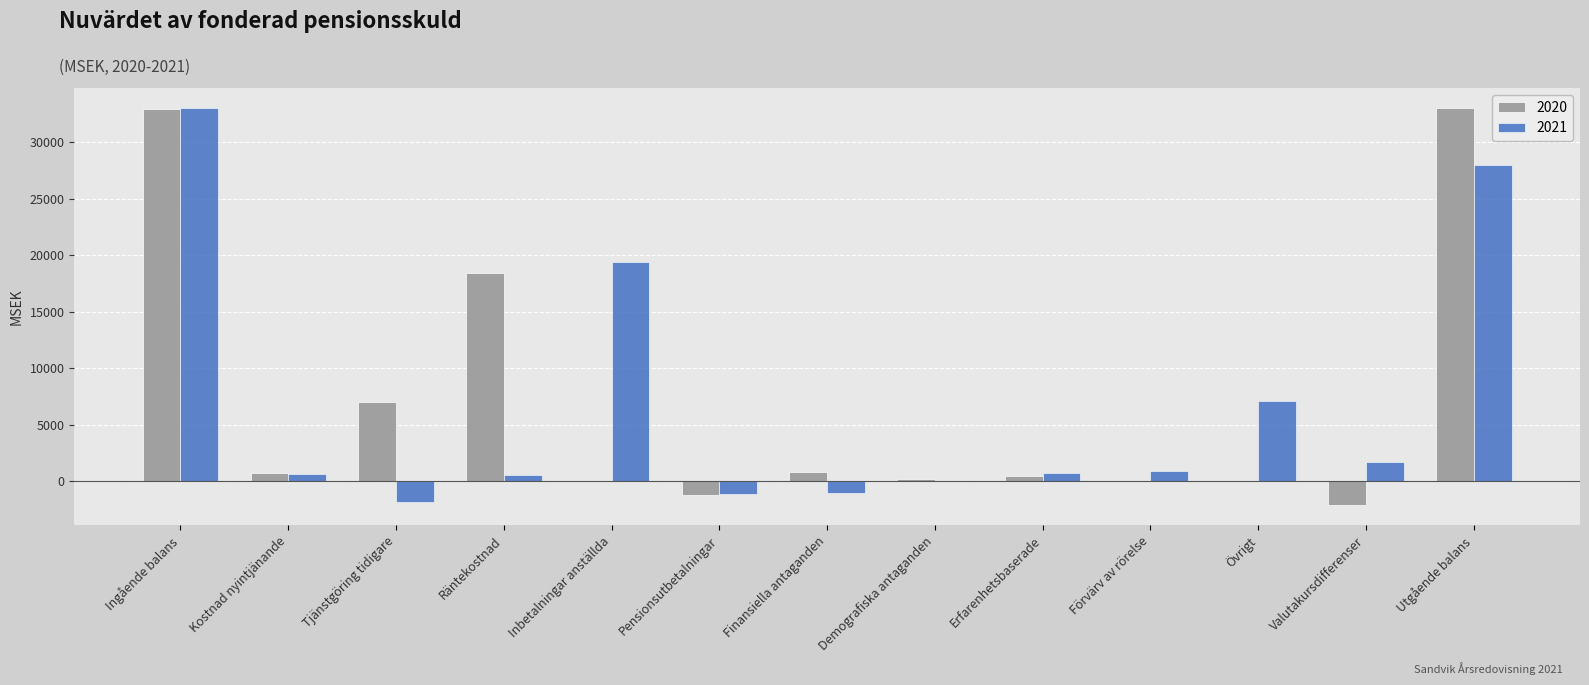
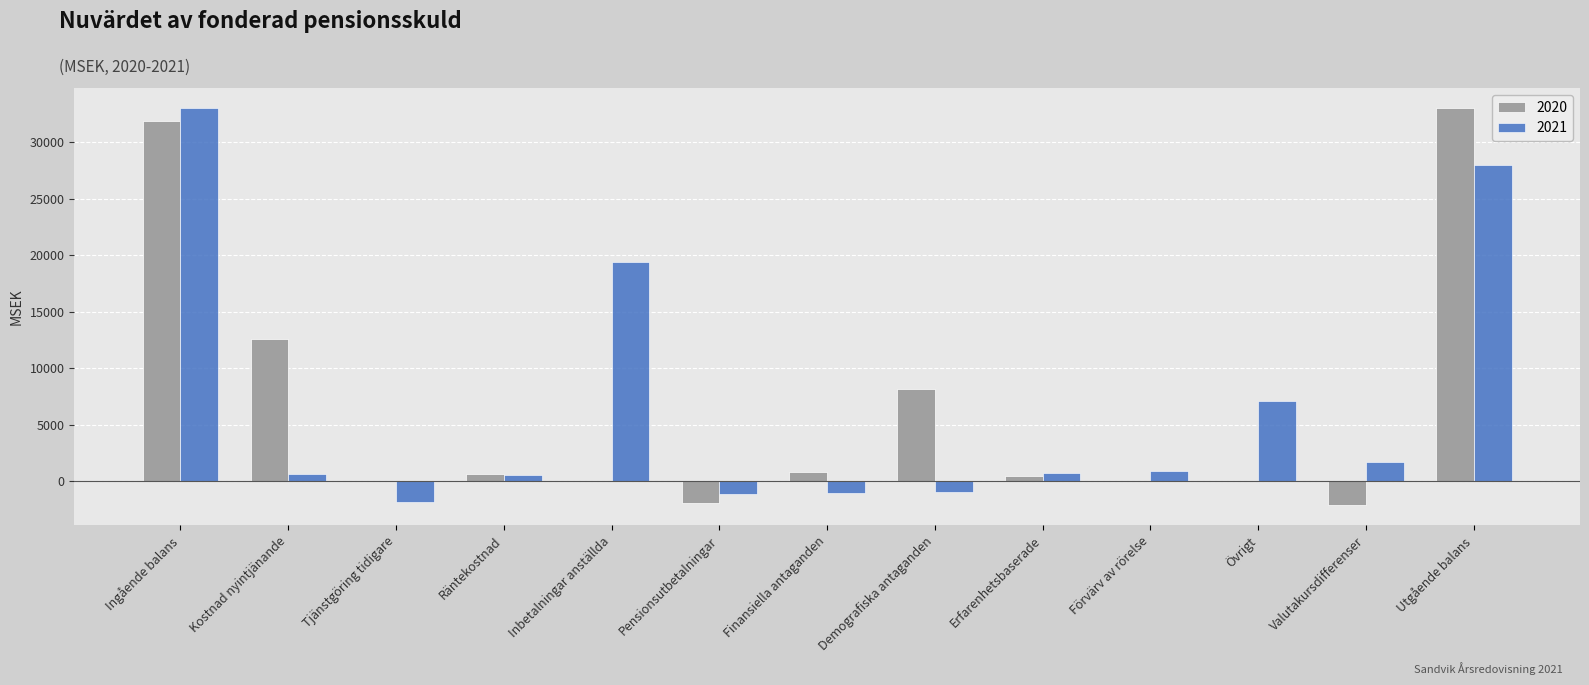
2020, Ingående balans: 32900 -> 31800
2020, Kostnad nyintjänande: 700 -> 12600
2020, Tjänstgöring tidigare: 7000 -> 0
2020, Räntekostnad: 18400 -> 600
2020, Pensionsutbetalningar: -1200 -> -1900
2020, Demografiska antaganden: 200 -> 8100
2021, Demografiska antaganden: 0 -> -1000
